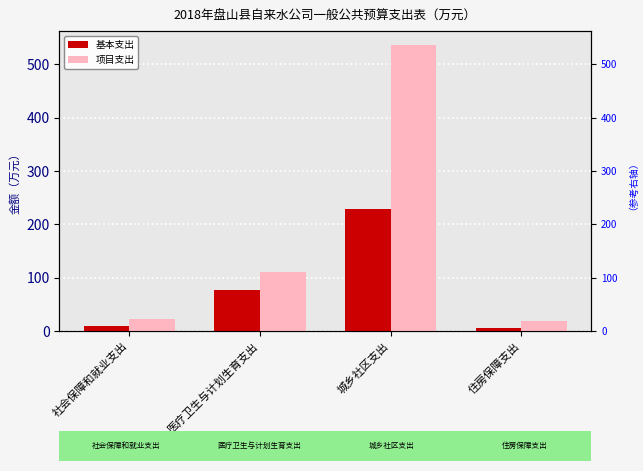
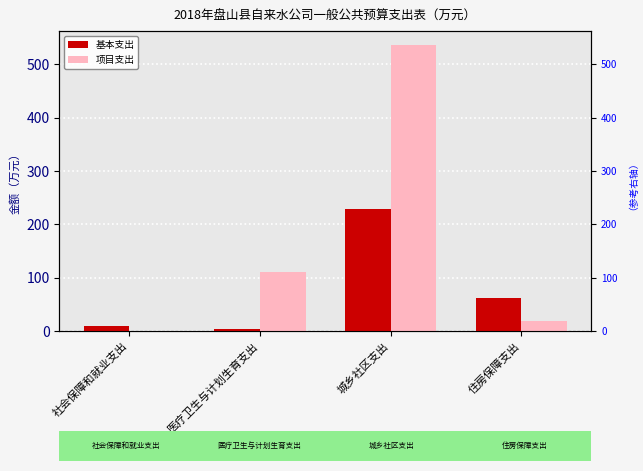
项目支出, 社会保障和就业支出: 20 -> 0
基本支出, 医疗卫生与计划生育支出: 80 -> 0
基本支出, 住房保障支出: 0 -> 60
